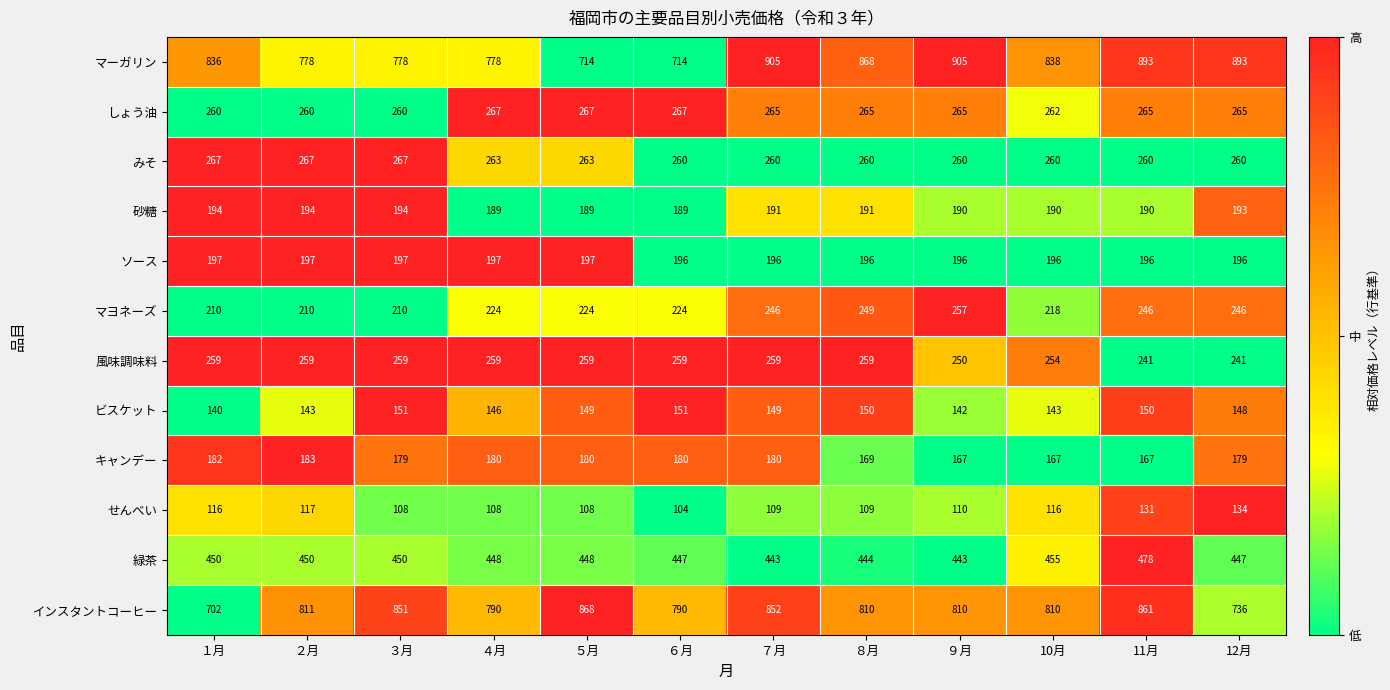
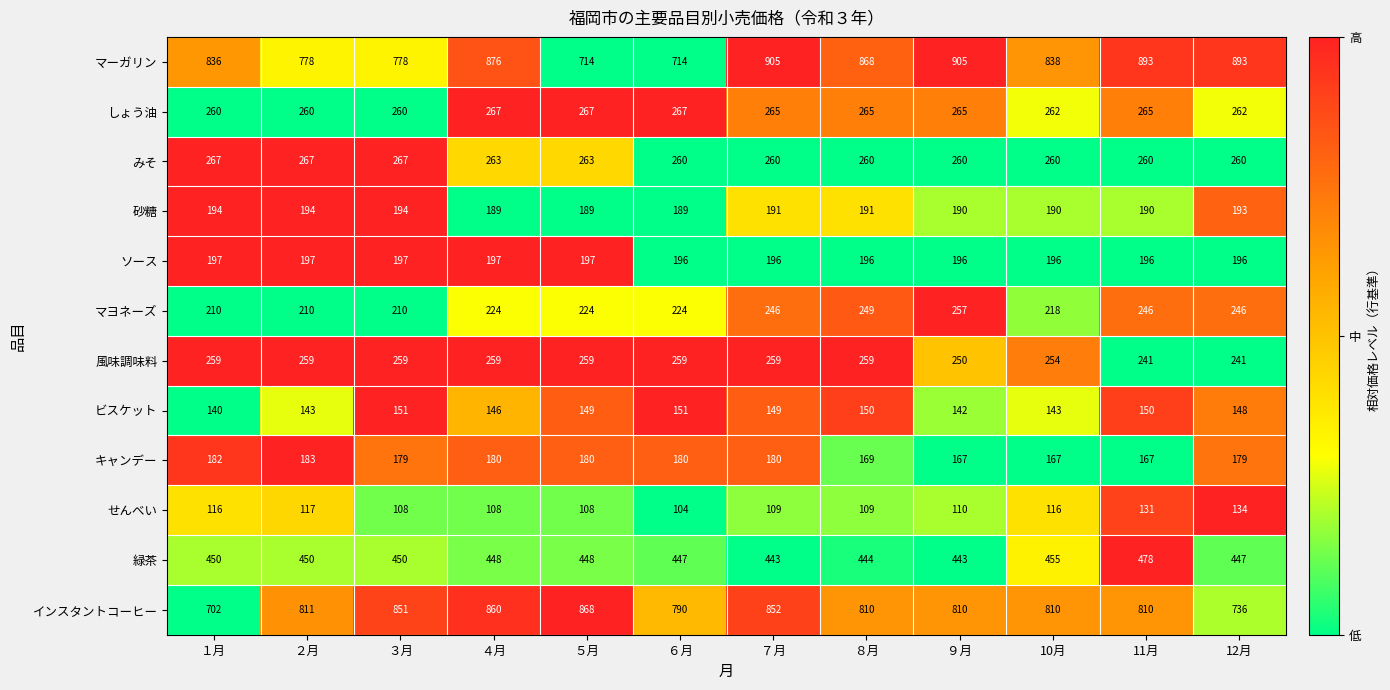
マーガリン, ４月: 778 -> 876
しょう油, 12月: 265 -> 262
インスタントコーヒー, ４月: 790 -> 860
インスタントコーヒー, 11月: 861 -> 810
